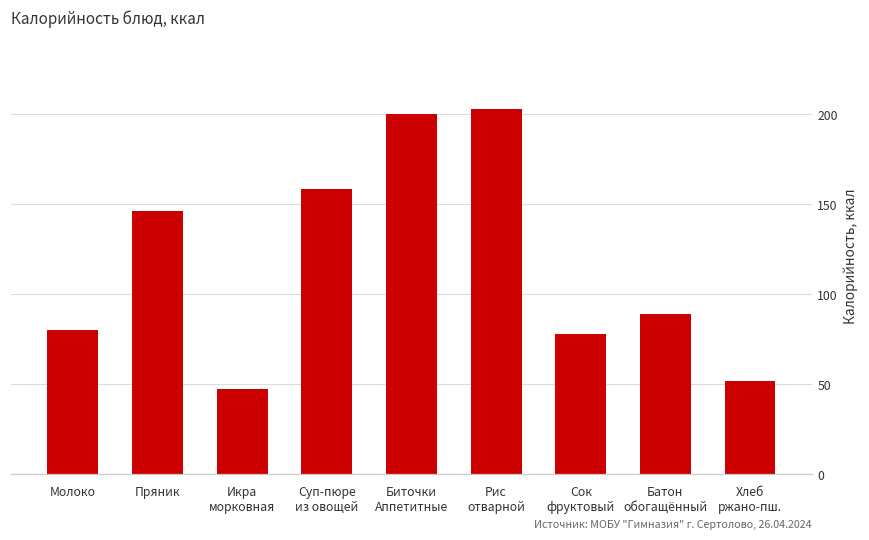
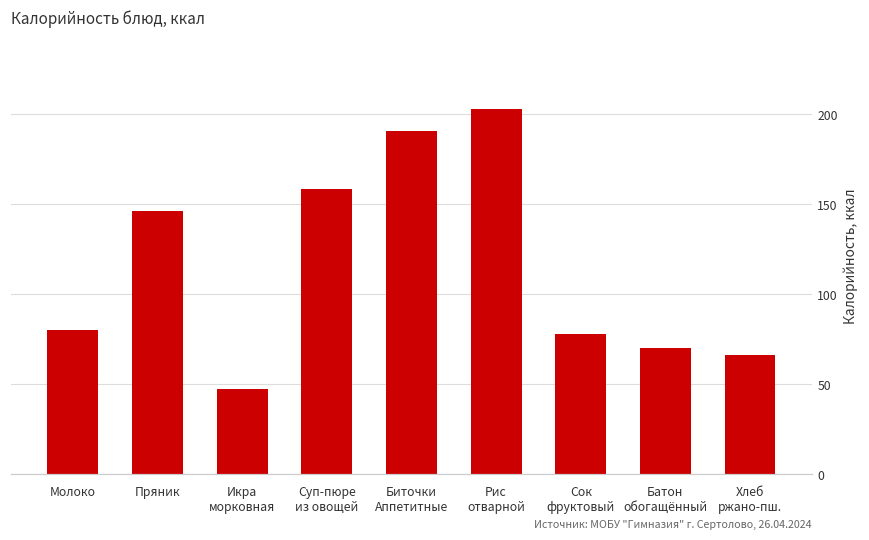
Биточки Аппетитные: 200 -> 191
Батон обогащённый: 89 -> 70
Хлеб ржано-пш.: 52 -> 66
